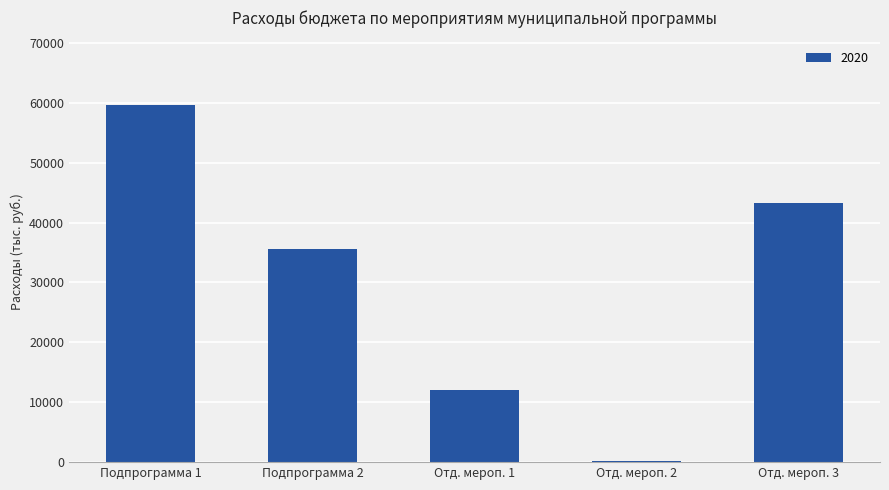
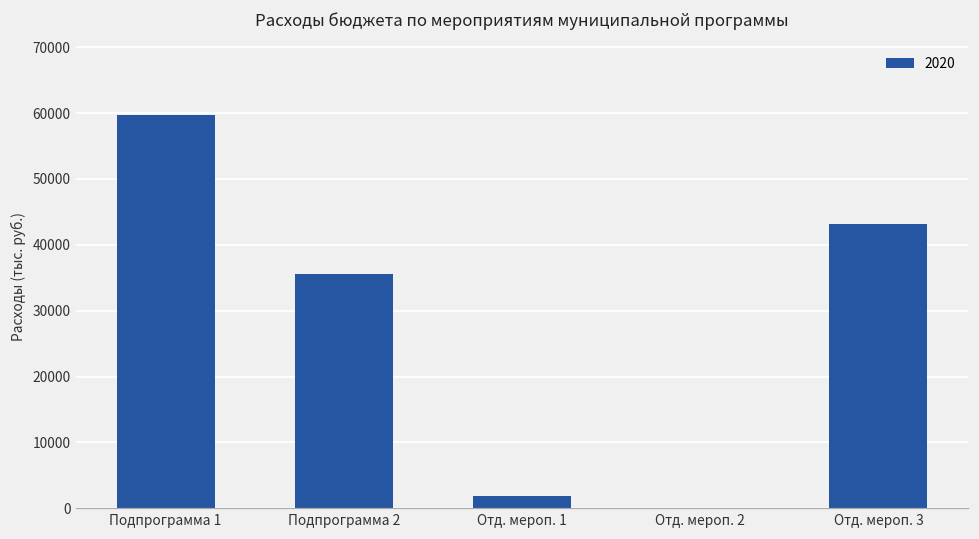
Отд. мероп. 1: 12000 -> 2000
